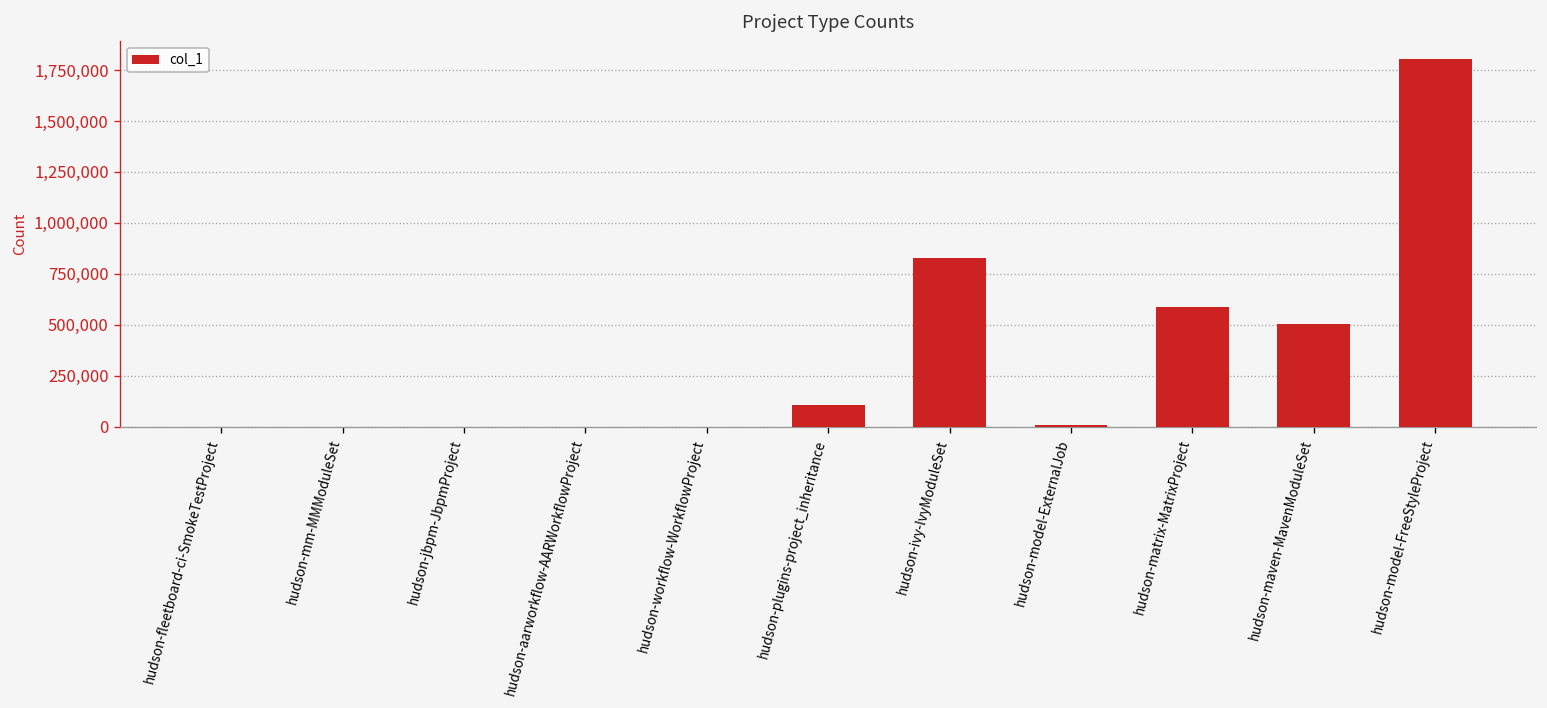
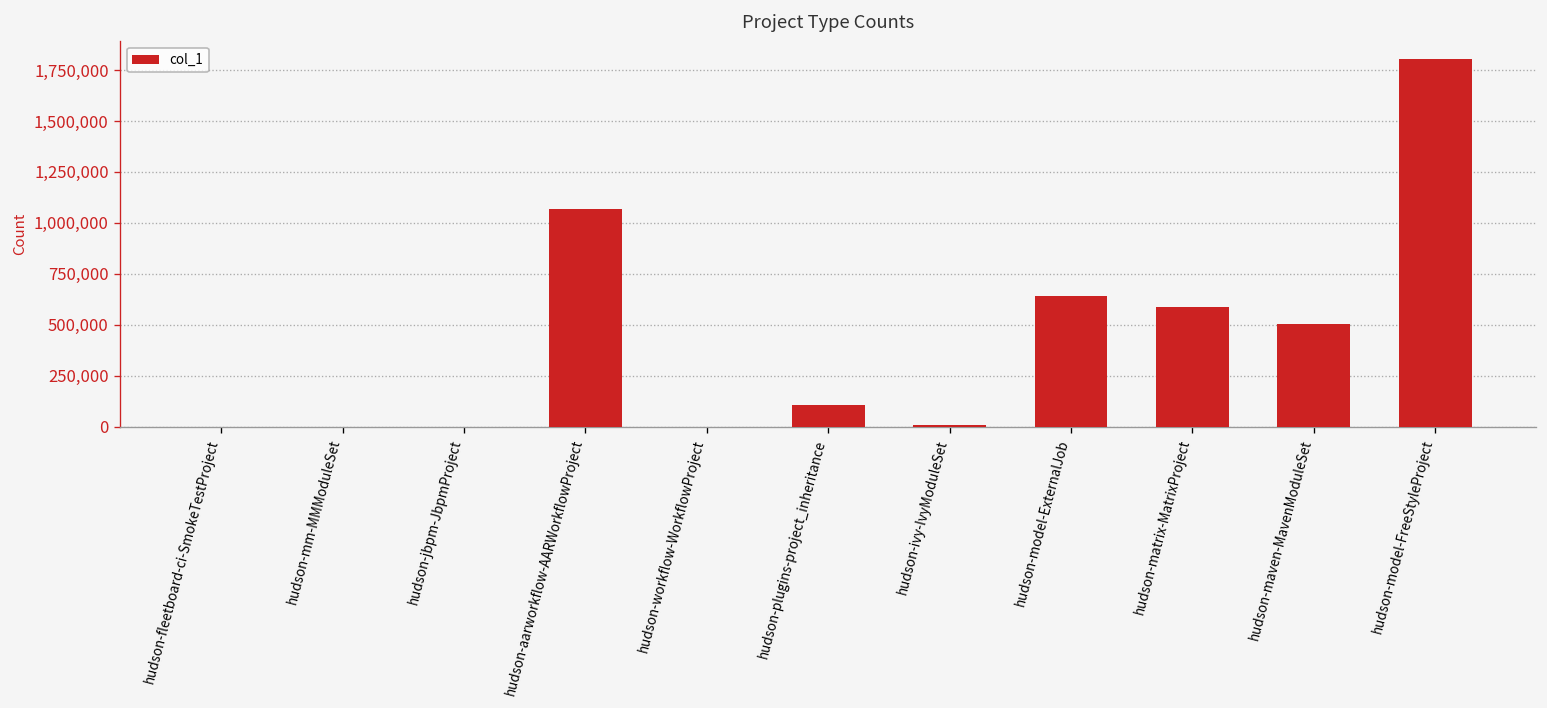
hudson-aarworkflow-AARWorkflowProject: 0 -> 1,070,000
hudson-ivy-IvyModuleSet: 830,000 -> 10,000
hudson-model-ExternalJob: 10,000 -> 640,000
